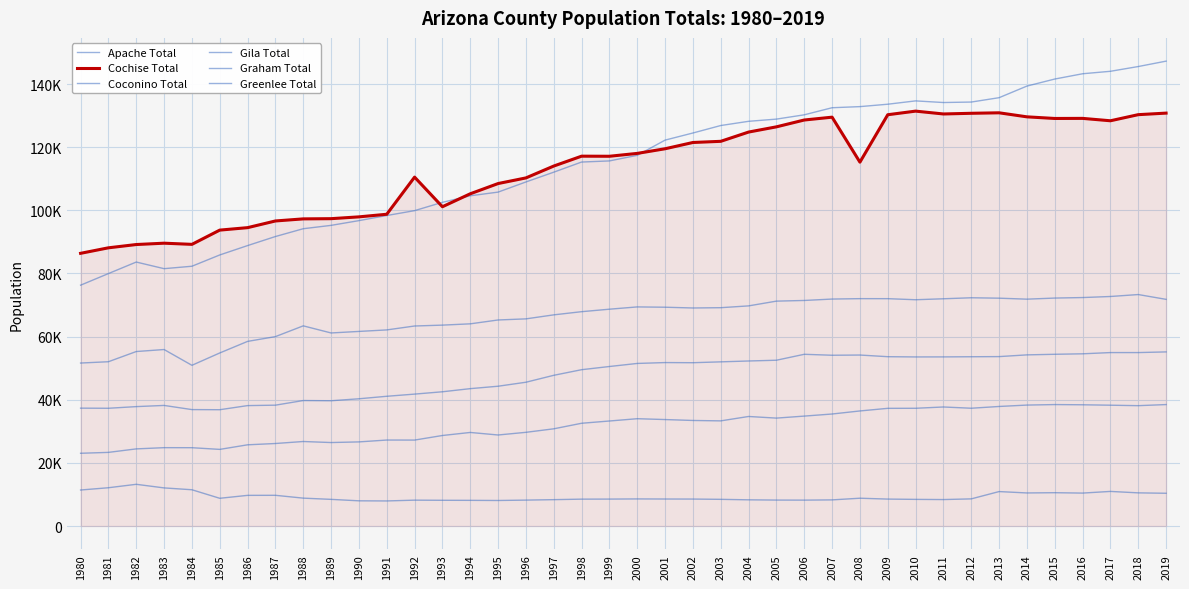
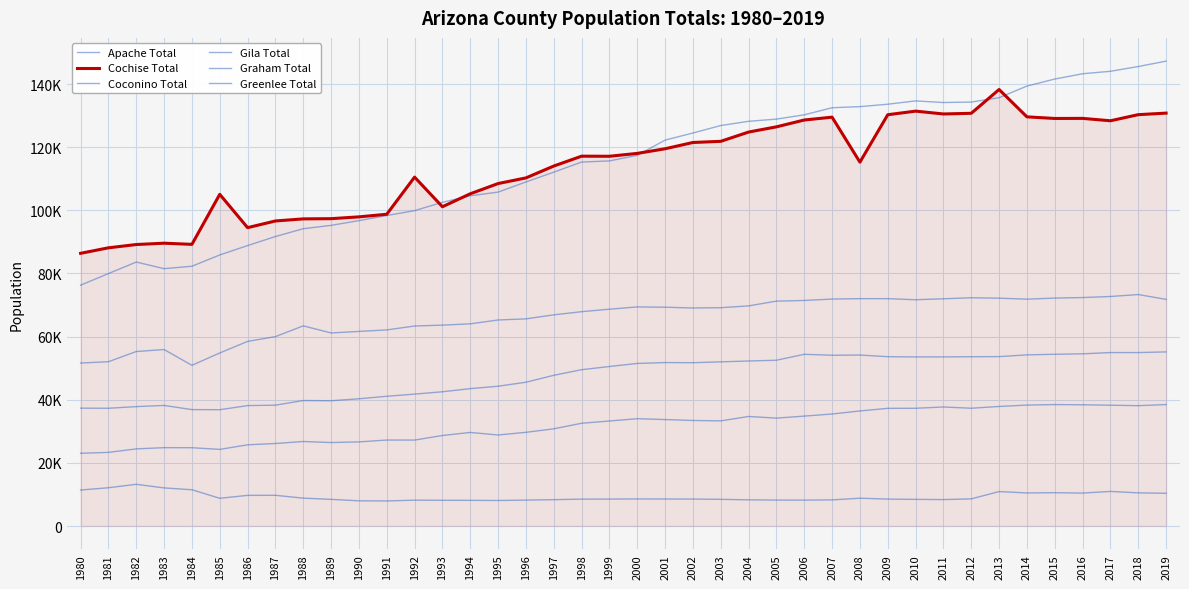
Cochise Total, 1985: 94000 -> 105000
Cochise Total, 2013: 131000 -> 138000
